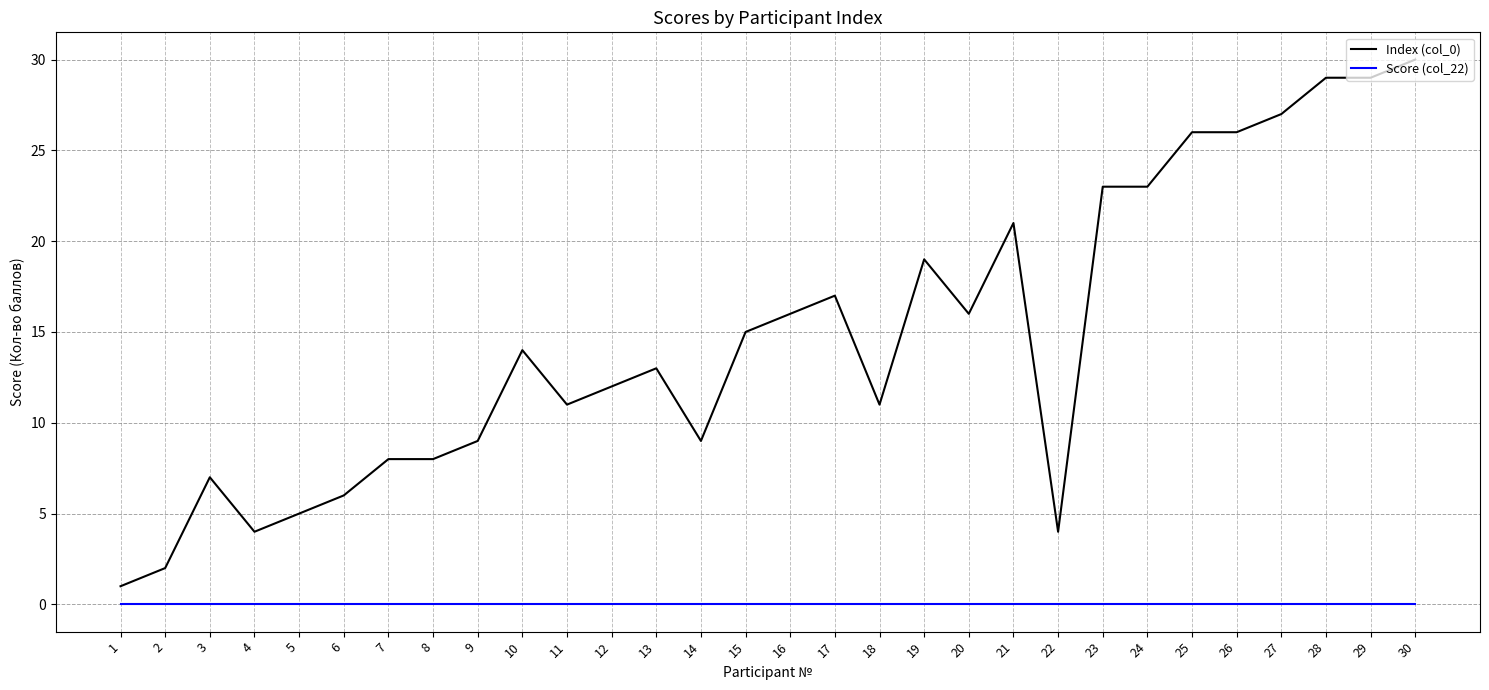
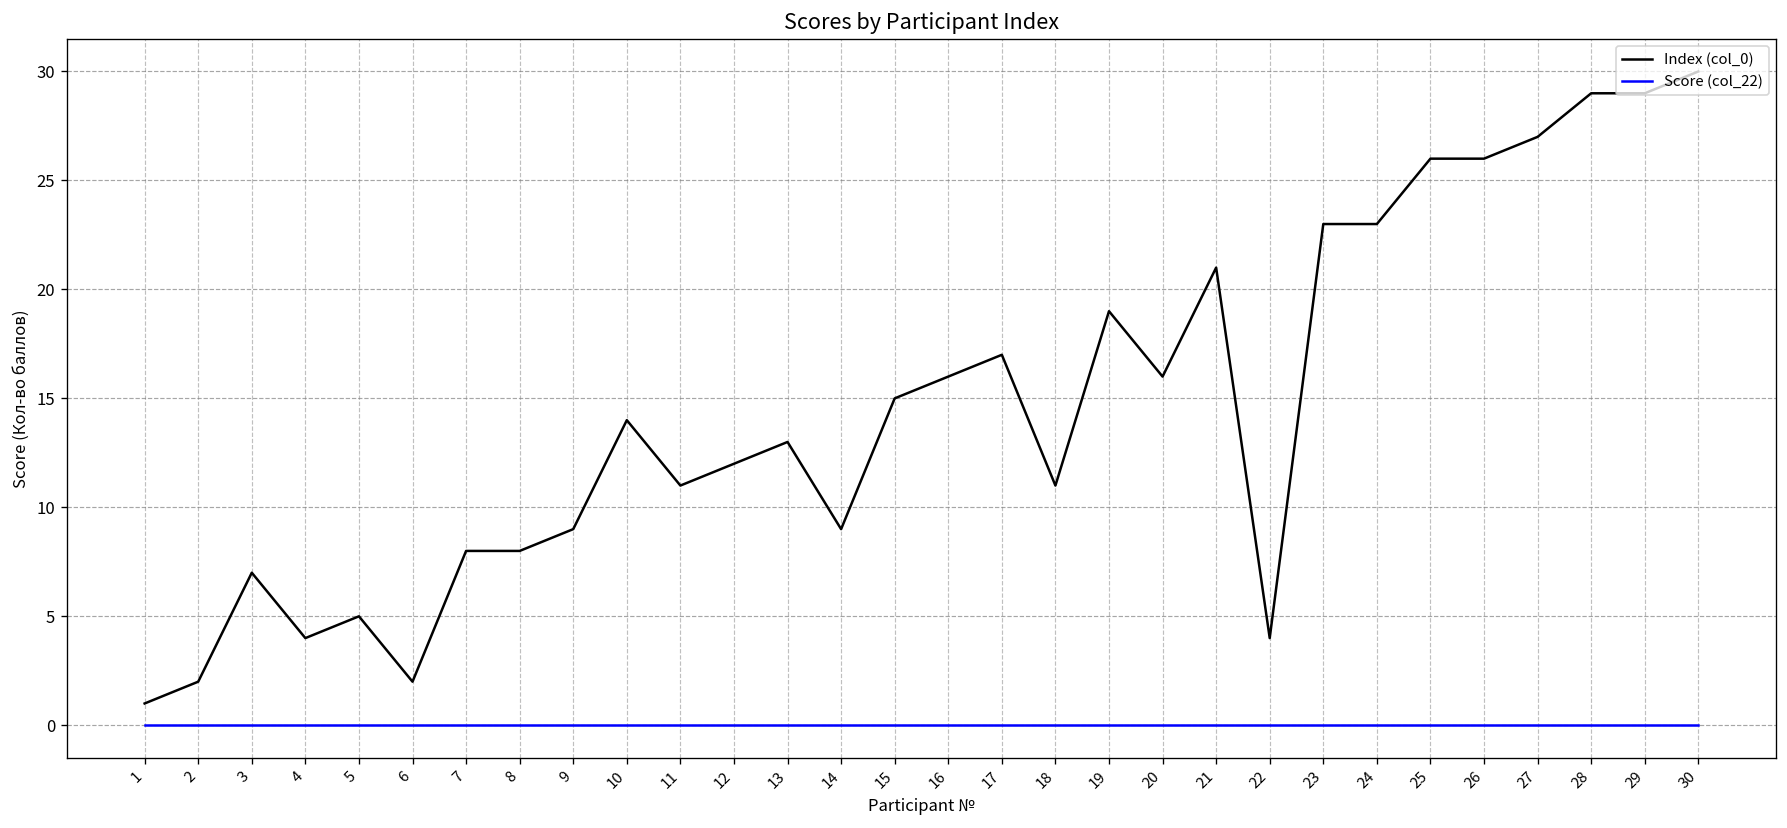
Index (col_0), 6: 6 -> 2
